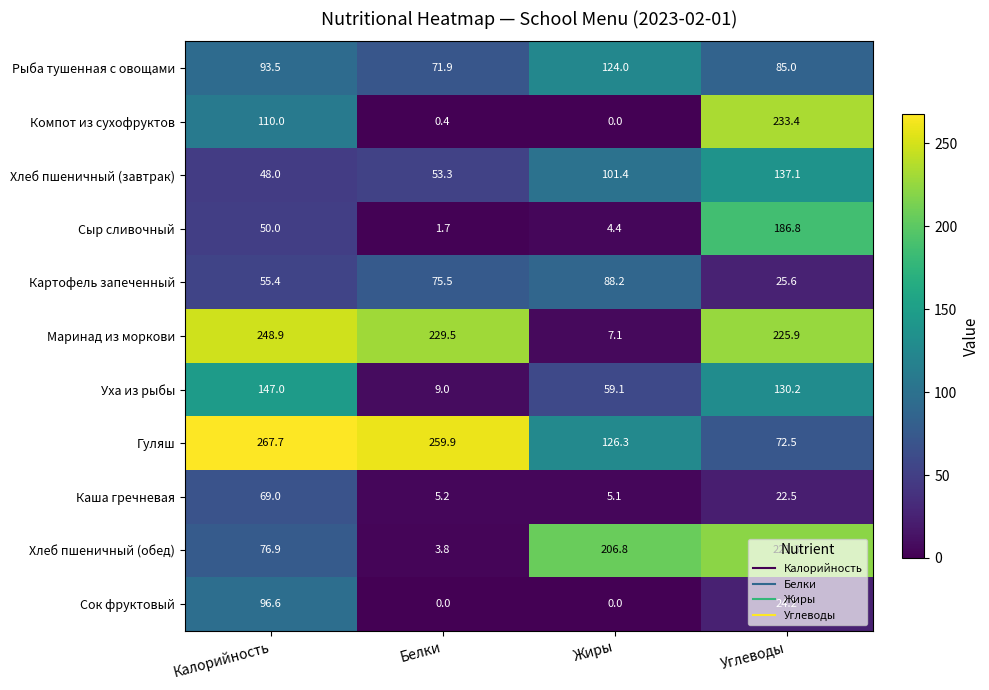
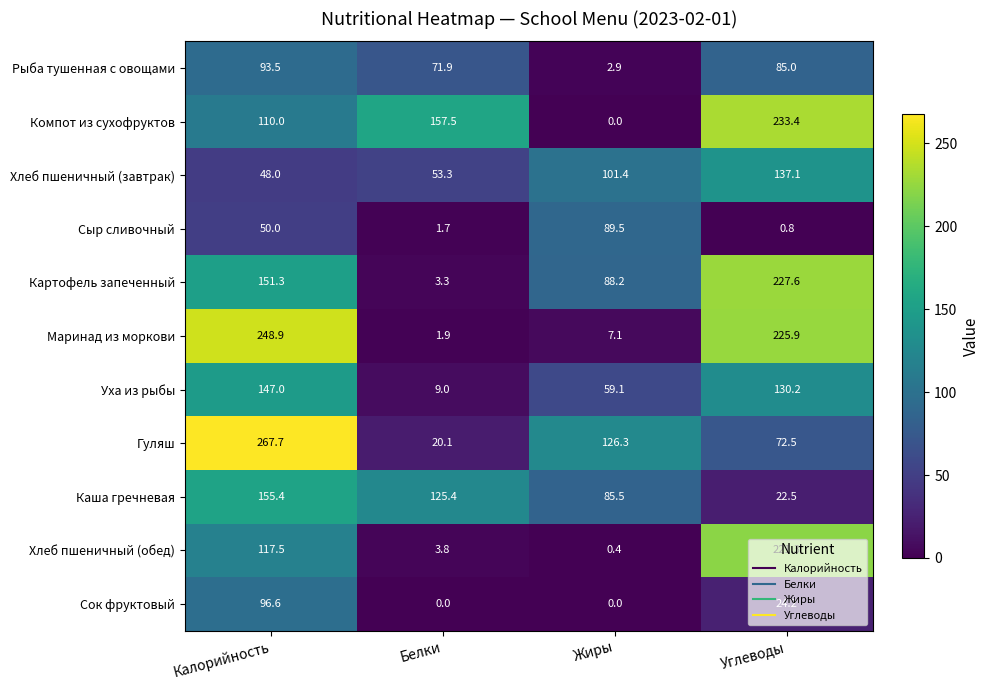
Рыба тушенная с овощами, Жиры: 124.0 -> 2.9
Компот из сухофруктов, Белки: 0.4 -> 157.5
Сыр сливочный, Жиры: 4.4 -> 89.5
Сыр сливочный, Углеводы: 186.8 -> 0.8
Картофель запеченный, Калорийность: 55.4 -> 151.3
Картофель запеченный, Белки: 75.5 -> 3.3
Картофель запеченный, Углеводы: 25.6 -> 227.6
Маринад из моркови, Белки: 229.5 -> 1.9
Гуляш, Белки: 259.9 -> 20.1
Каша гречневая, Калорийность: 69.0 -> 155.4
Каша гречневая, Белки: 5.2 -> 125.4
Каша гречневая, Жиры: 5.1 -> 85.5
Хлеб пшеничный (обед), Калорийность: 76.9 -> 117.5
Хлеб пшеничный (обед), Жиры: 206.8 -> 0.4
